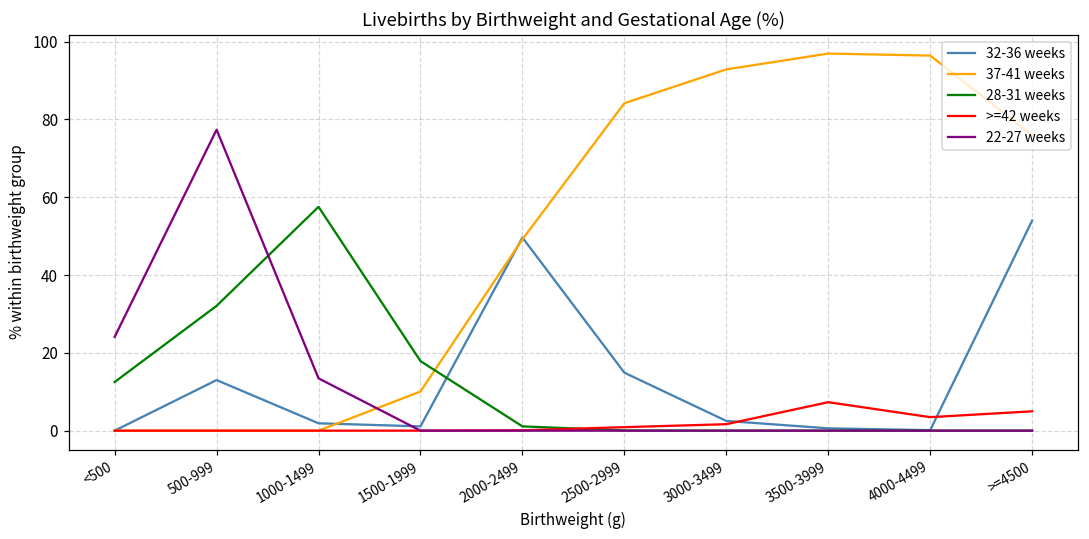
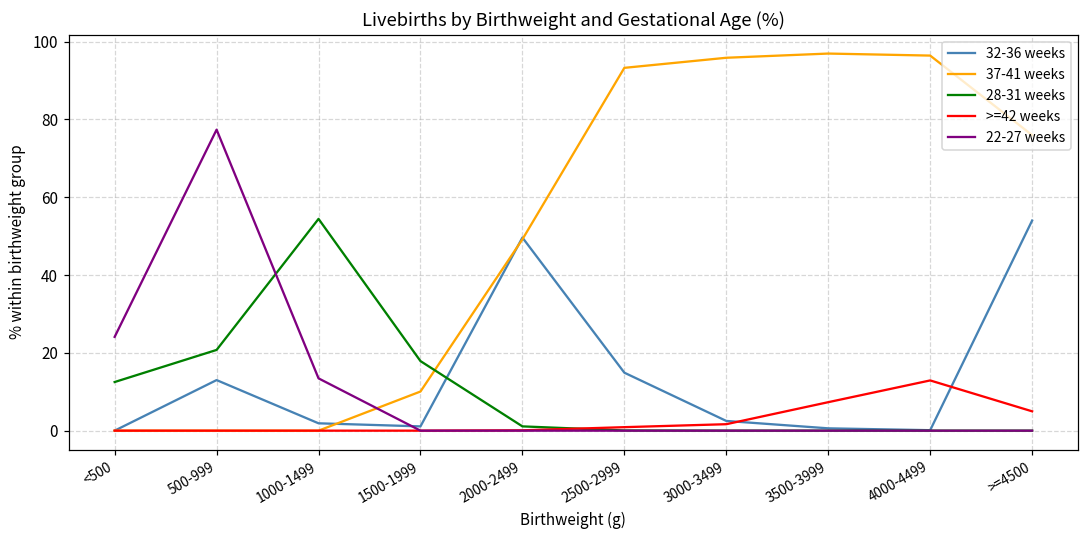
28-31 weeks, 500-999: 32 -> 21
28-31 weeks, 1000-1499: 58 -> 54
37-41 weeks, 2500-2999: 84 -> 93
37-41 weeks, 3000-3499: 93 -> 96
>=42 weeks, 4000-4499: 3 -> 13
